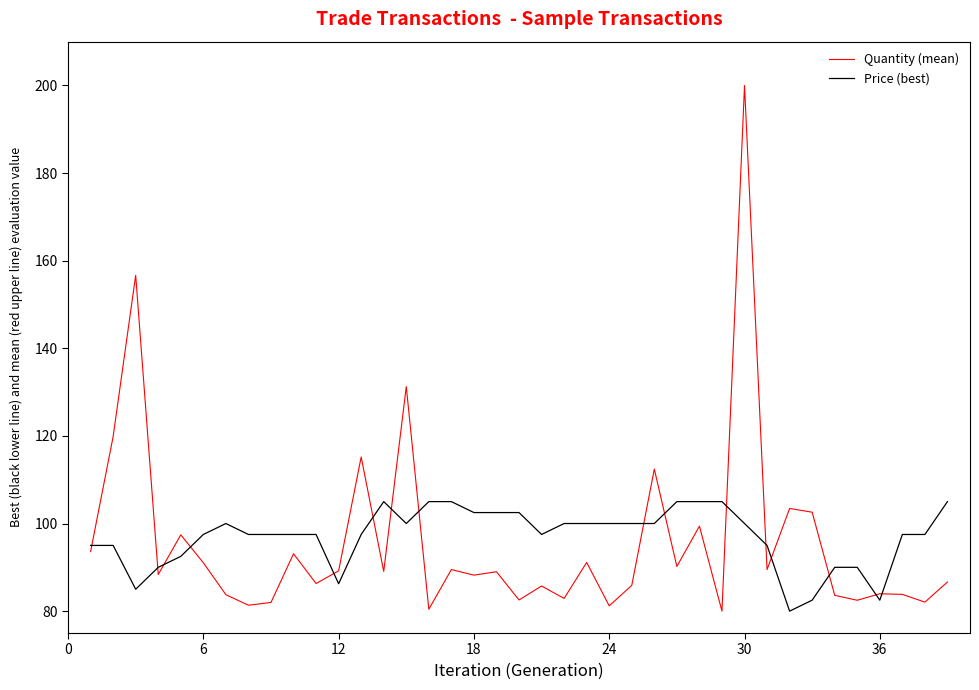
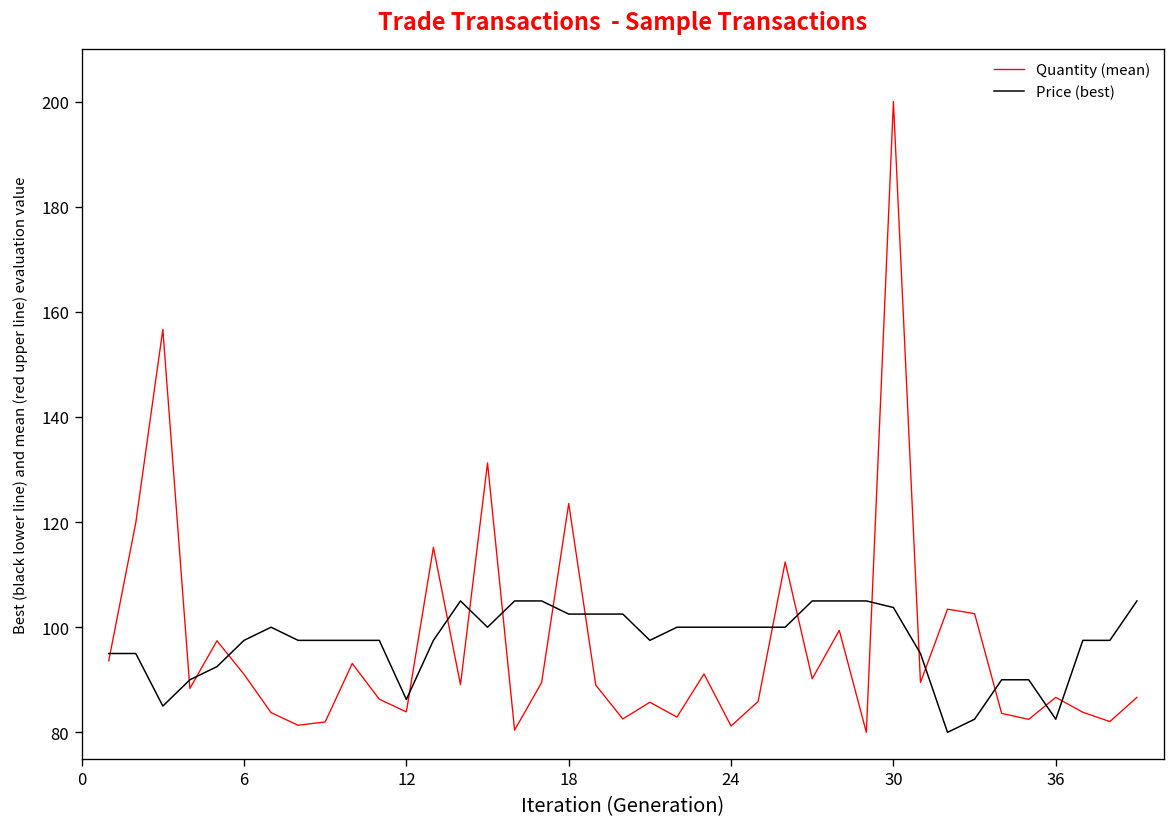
Quantity (mean), 12: 89 -> 84
Quantity (mean), 18: 88 -> 124
Price (best), 30: 100 -> 104
Quantity (mean), 36: 84 -> 87
